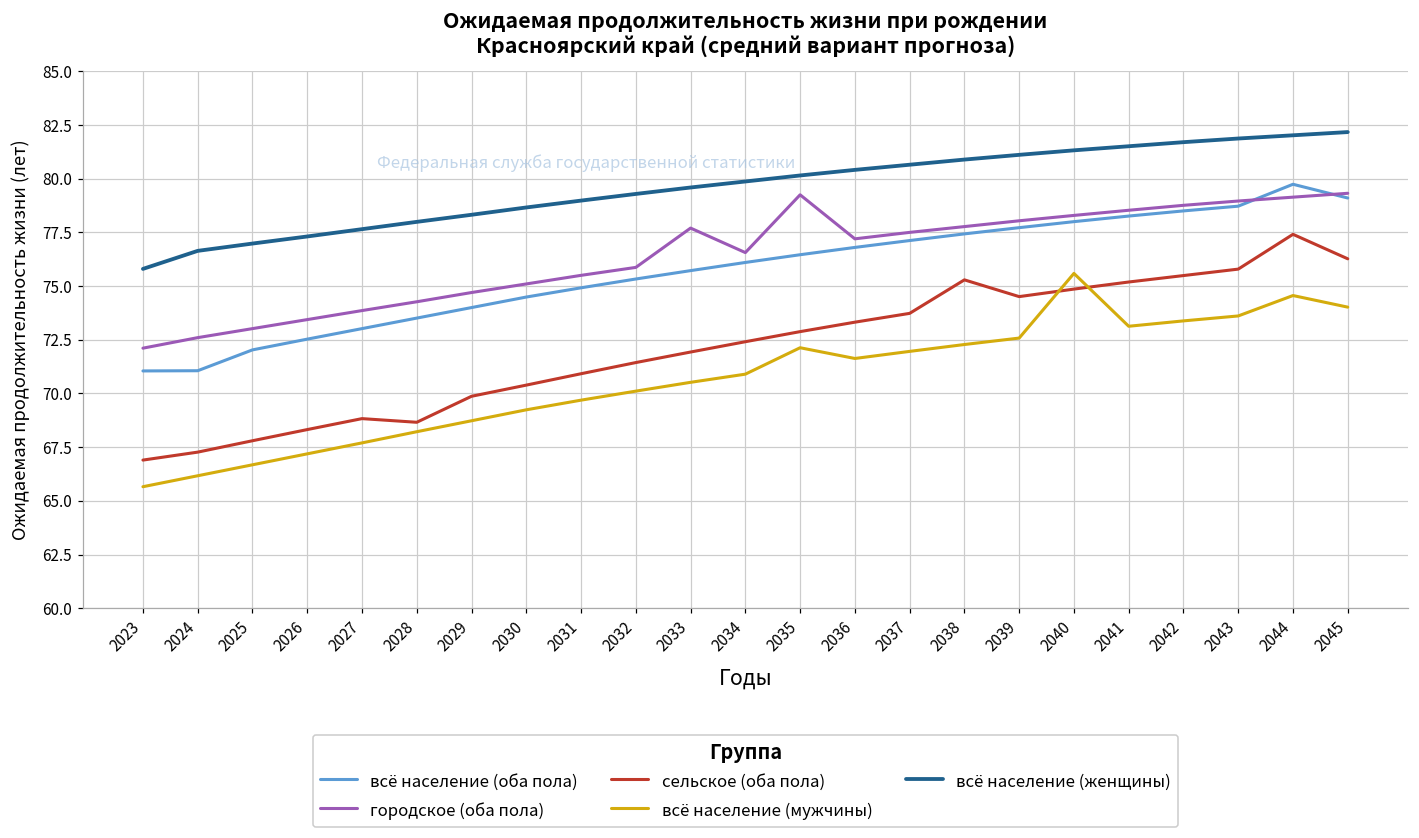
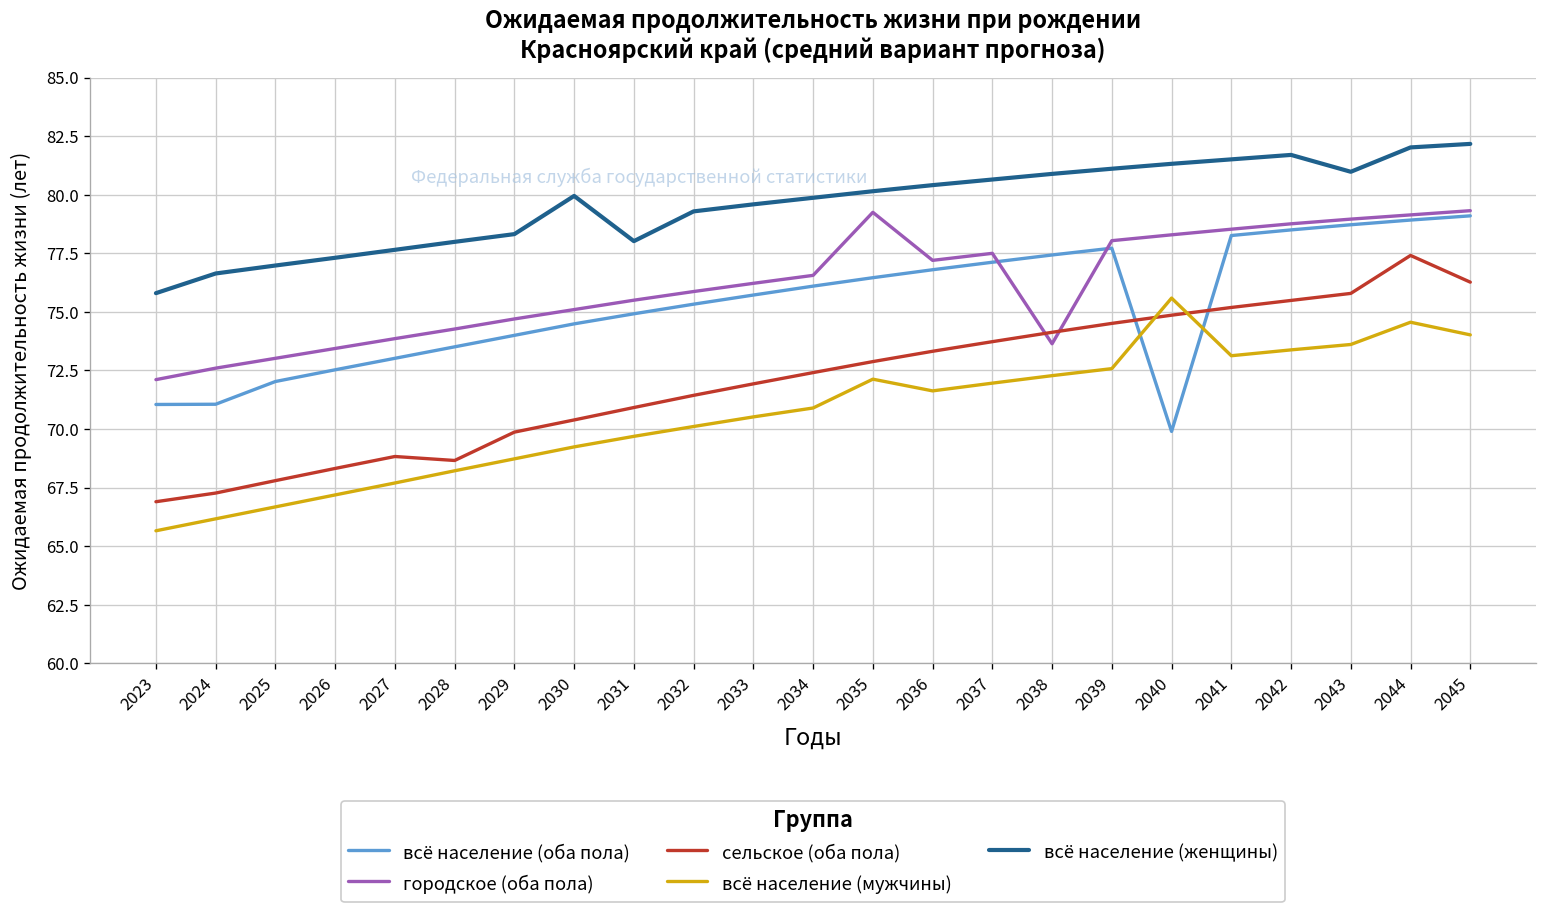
всё население (женщины), 2030: 78.7 -> 80.0
всё население (женщины), 2031: 79.0 -> 78.0
городское (оба пола), 2033: 77.7 -> 76.2
городское (оба пола), 2038: 77.8 -> 73.6
сельское (оба пола), 2038: 75.3 -> 74.1
всё население (оба пола), 2040: 78.0 -> 69.9
всё население (женщины), 2043: 81.9 -> 81.0
всё население (оба пола), 2044: 79.7 -> 78.9
